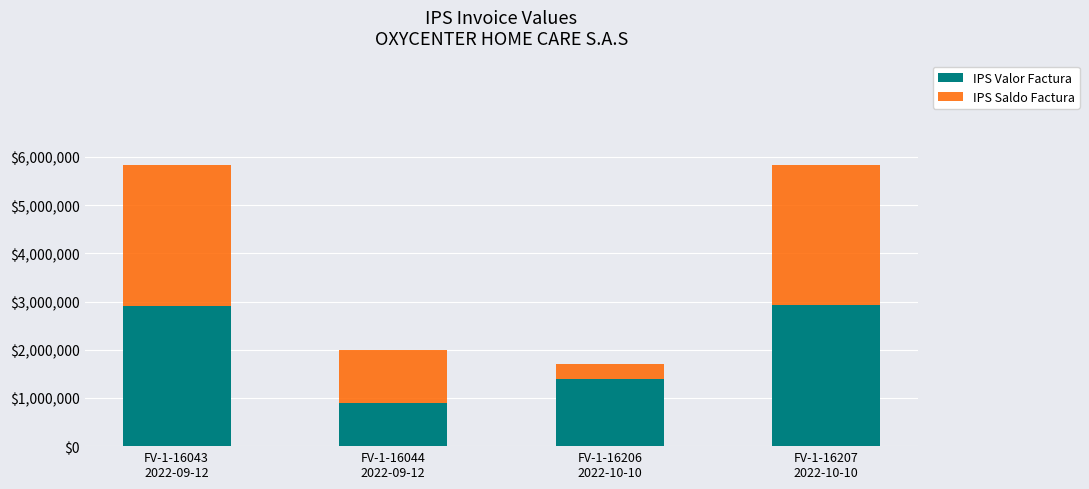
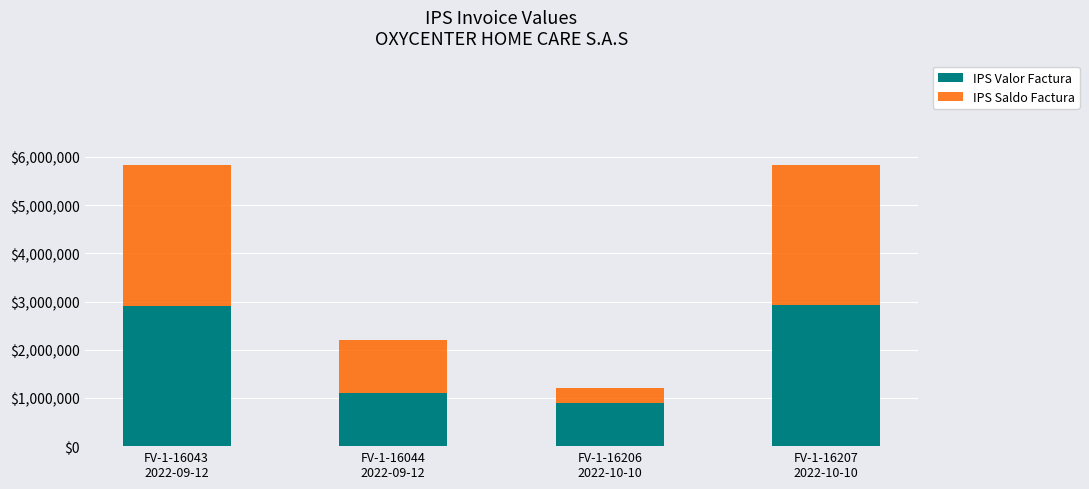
IPS Valor Factura, FV-1-16044 2022-09-12: $900,000 -> $1,100,000
IPS Valor Factura, FV-1-16206 2022-10-10: $1,400,000 -> $900,000
